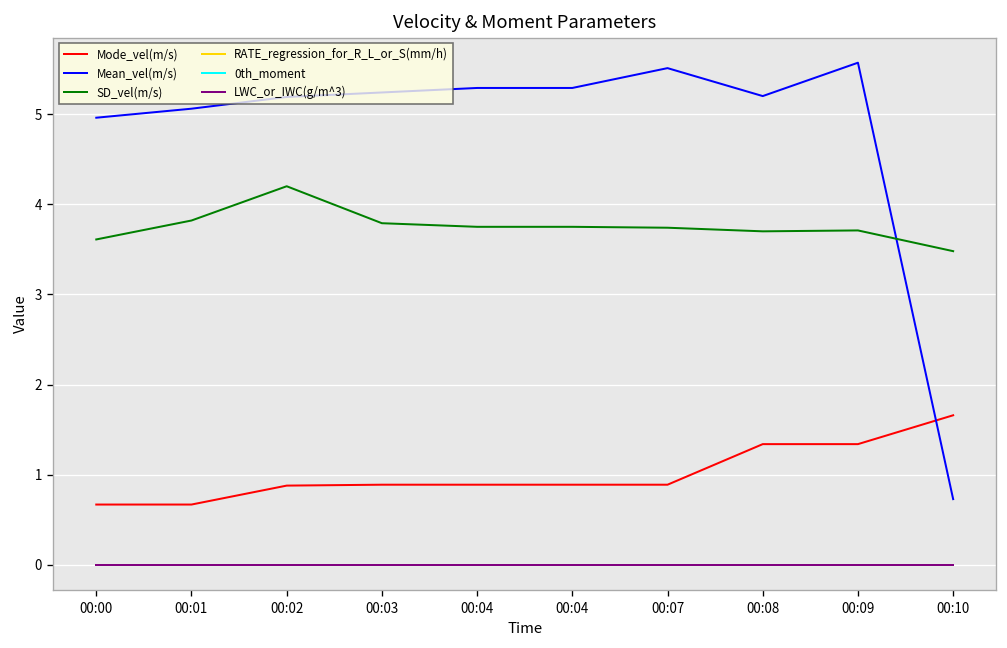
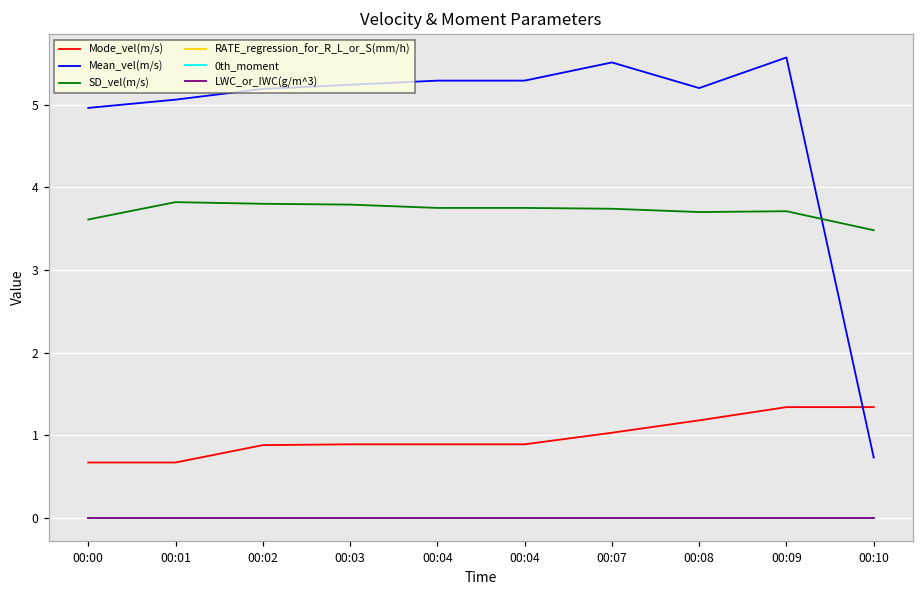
SD_vel(m/s), 00:02: 4.2 -> 3.8
Mode_vel(m/s), 00:07: 0.9 -> 1.0
Mode_vel(m/s), 00:08: 1.3 -> 1.2
Mode_vel(m/s), 00:10: 1.7 -> 1.3
